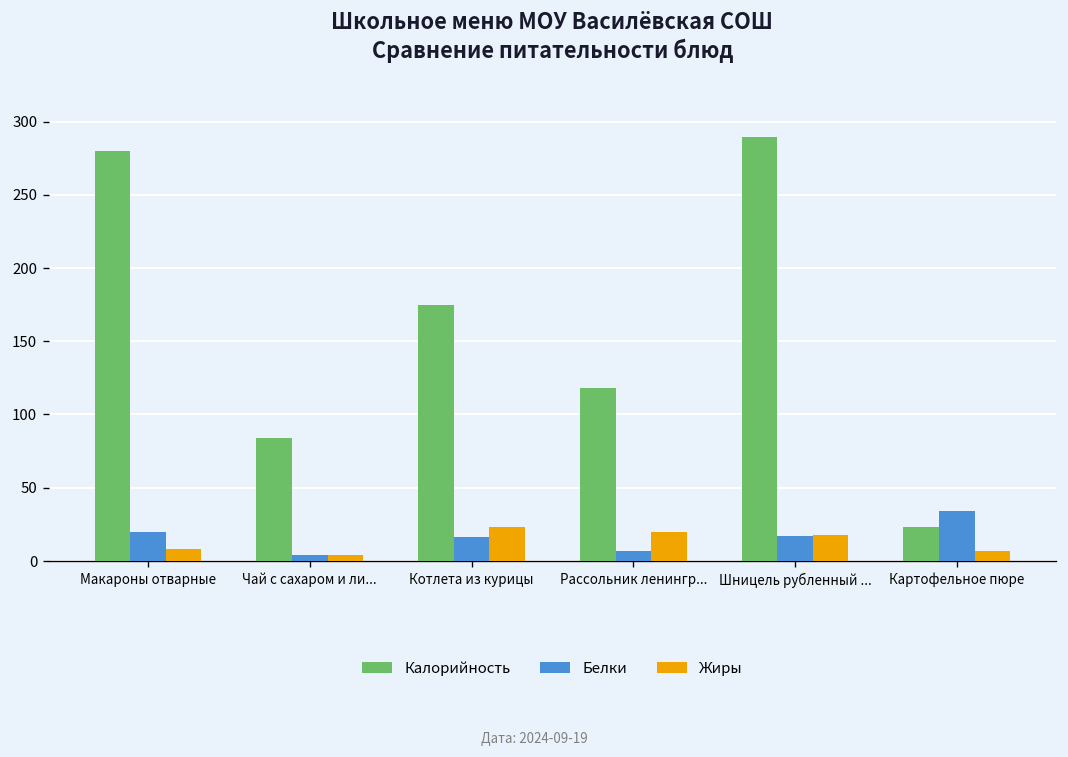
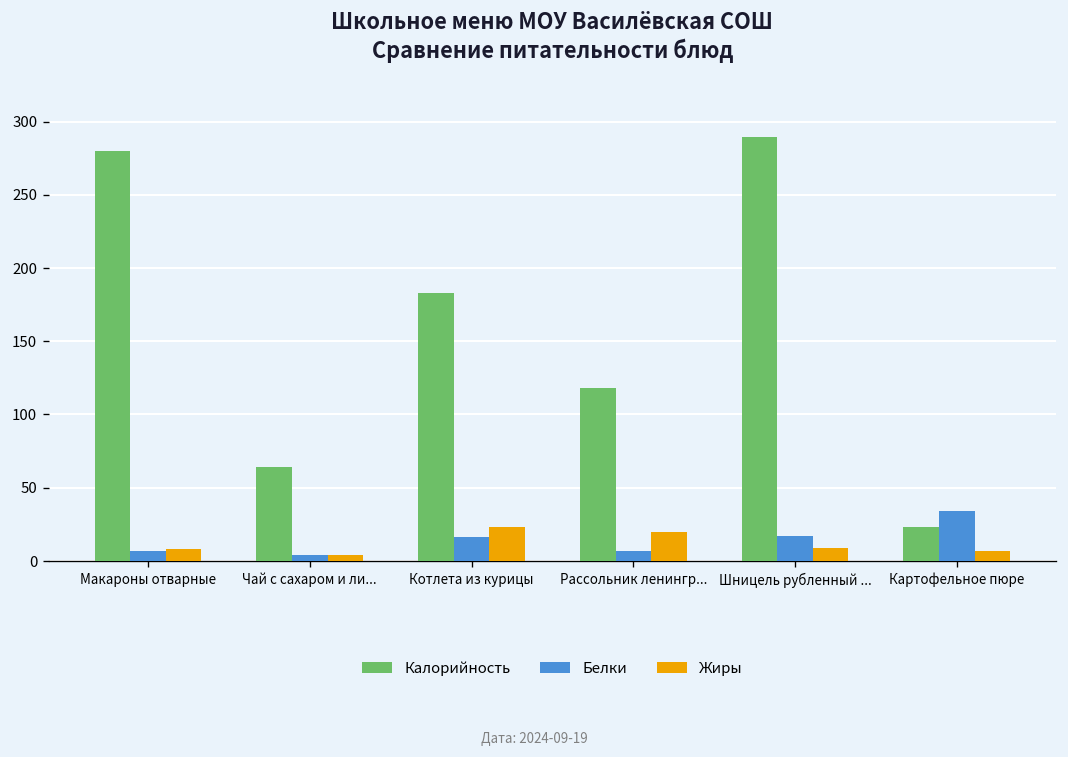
Белки, Макароны отварные: 20 -> 7
Калорийность, Чай с сахаром и ли...: 84 -> 64
Калорийность, Котлета из курицы: 175 -> 183
Жиры, Шницель рубленный ...: 18 -> 9
